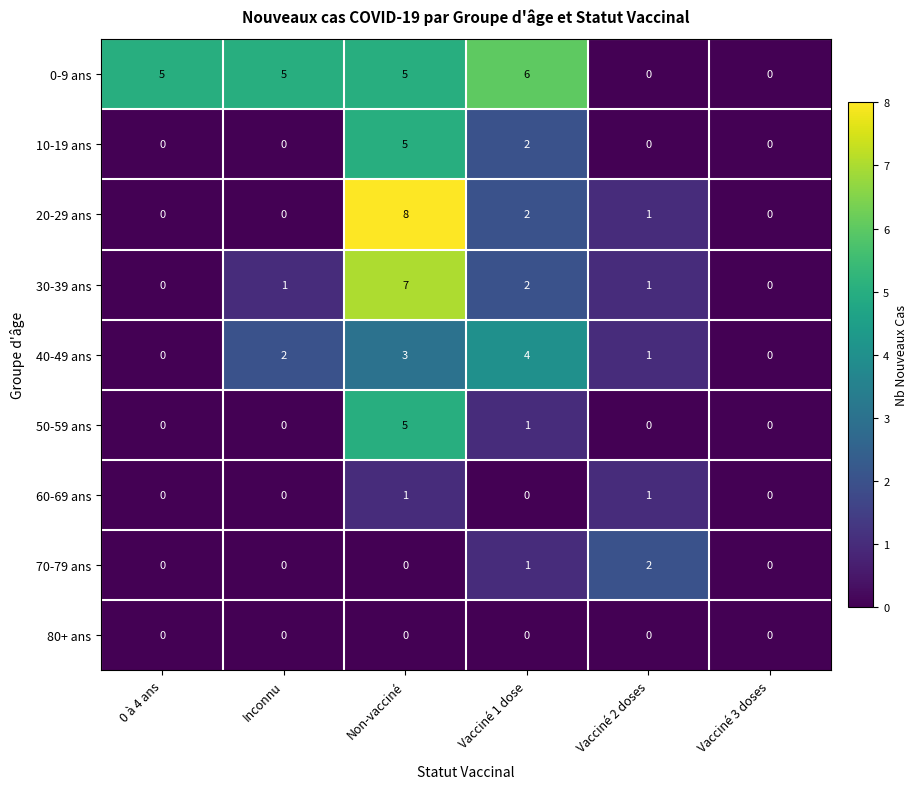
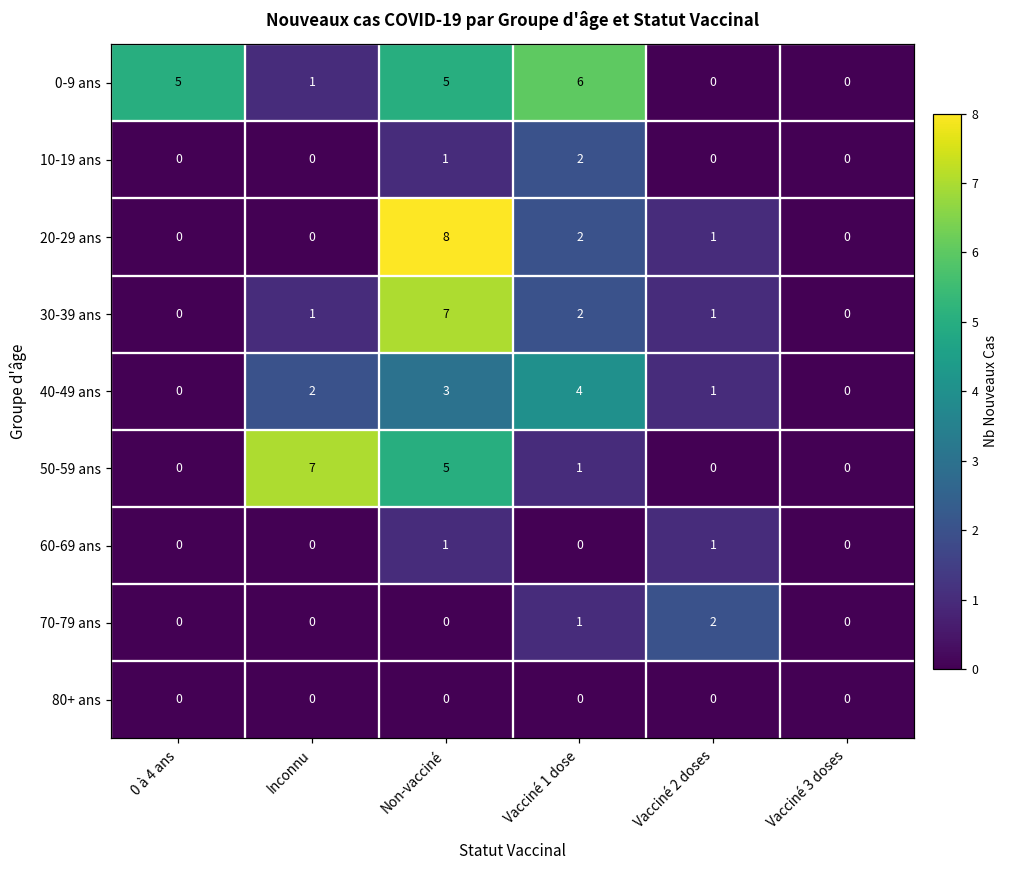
0-9 ans, Inconnu: 5 -> 1
10-19 ans, Non-vacciné: 5 -> 1
50-59 ans, Inconnu: 0 -> 7
